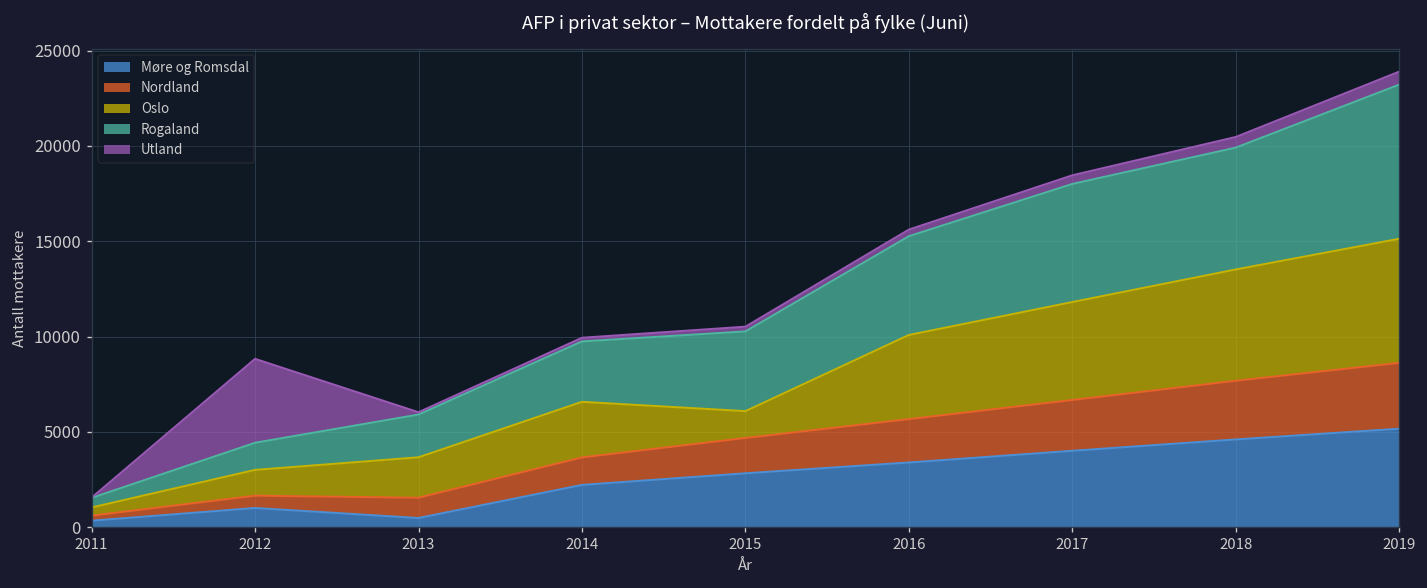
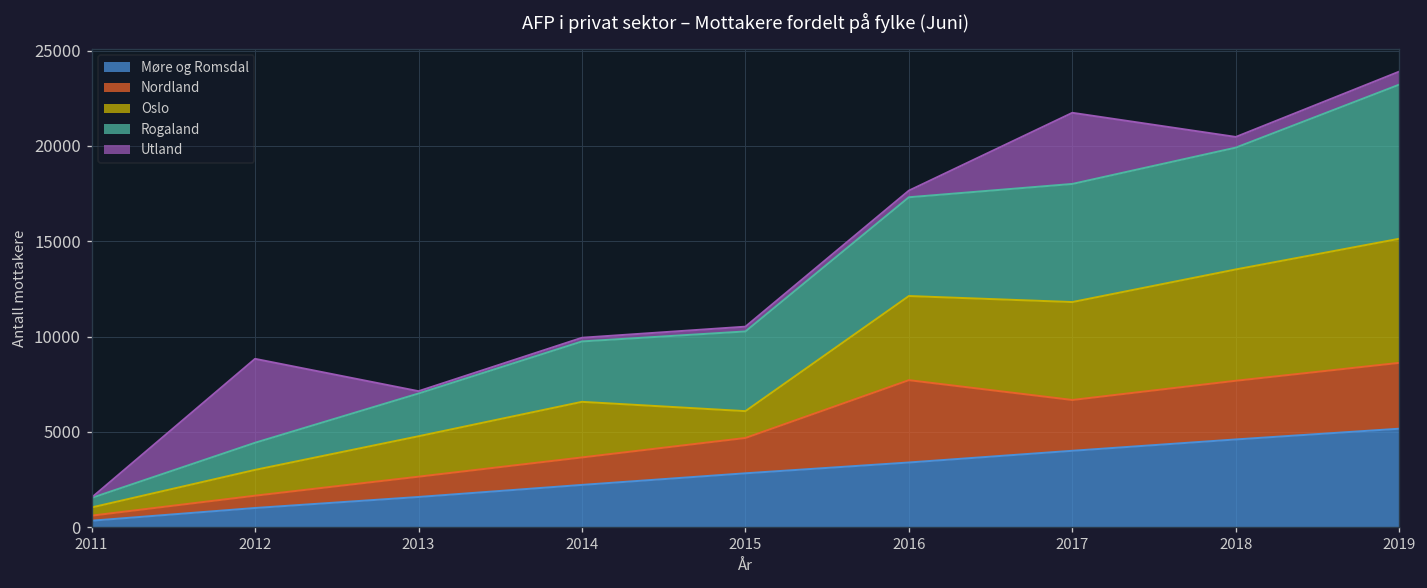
Møre og Romsdal, 2013: 500 -> 1600
Nordland, 2016: 2300 -> 4300
Utland, 2017: 500 -> 3700
